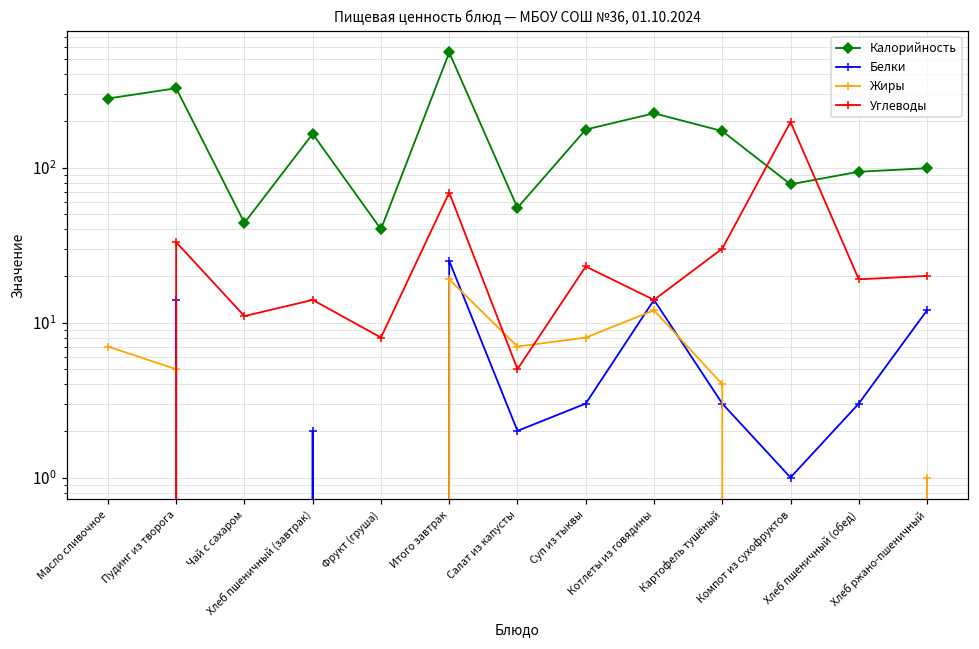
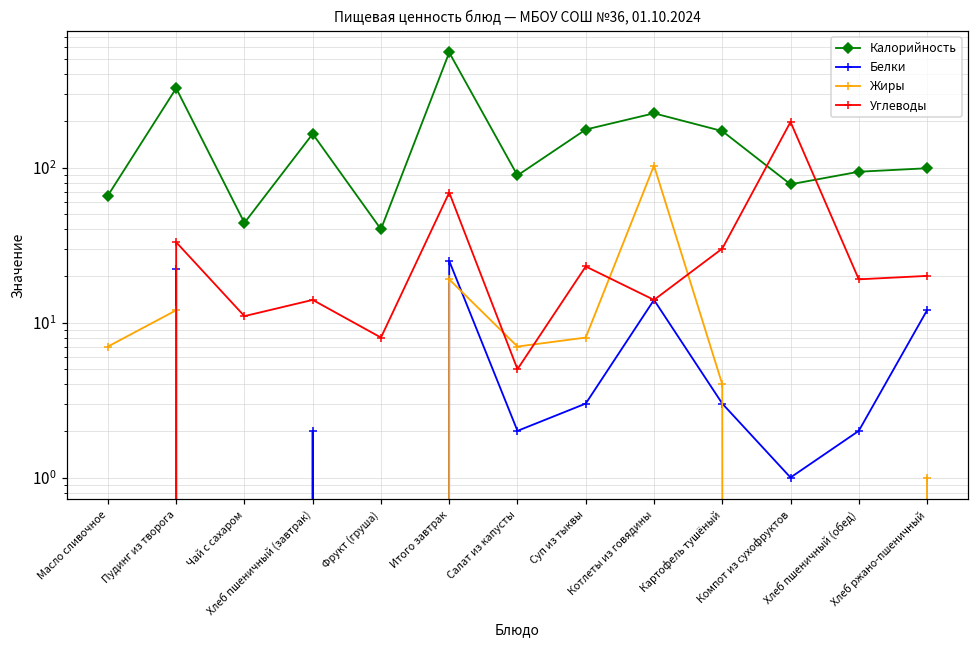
Калорийность, Масло сливочное: 280 -> 70
Белки, Пудинг из творога: 14 -> 22
Жиры, Пудинг из творога: 5 -> 12
Калорийность, Салат из капусты: 55 -> 90
Жиры, Котлеты из говядины: 12 -> 100
Белки, Хлеб пшеничный (обед): 3 -> 2
